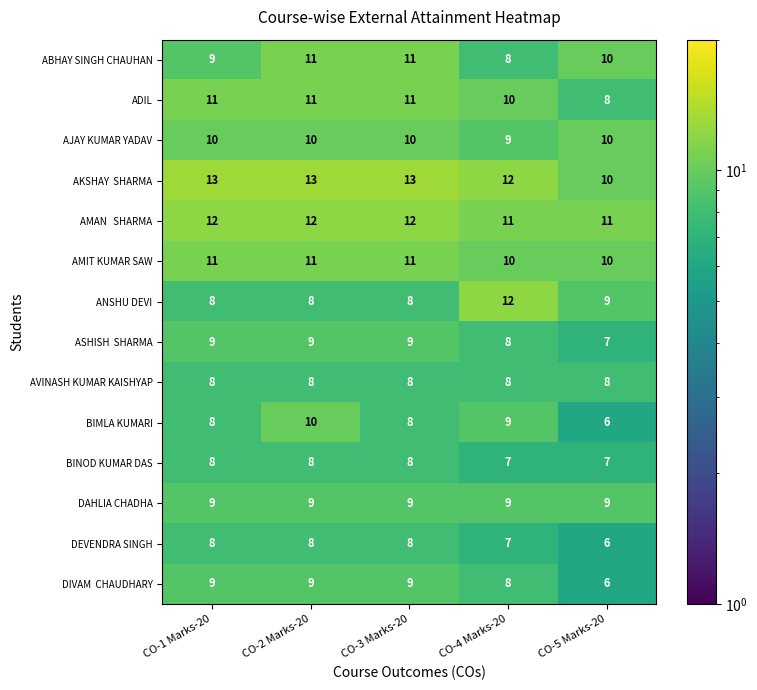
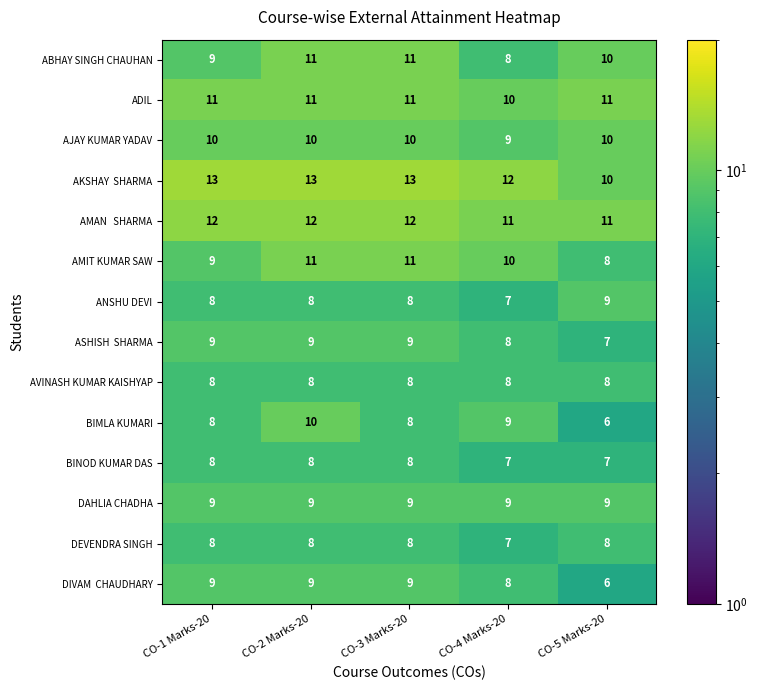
ADIL, CO-5 Marks-20: 8 -> 11
AMIT KUMAR SAW, CO-1 Marks-20: 11 -> 9
AMIT KUMAR SAW, CO-5 Marks-20: 10 -> 8
ANSHU DEVI, CO-4 Marks-20: 12 -> 7
DEVENDRA SINGH, CO-5 Marks-20: 6 -> 8
